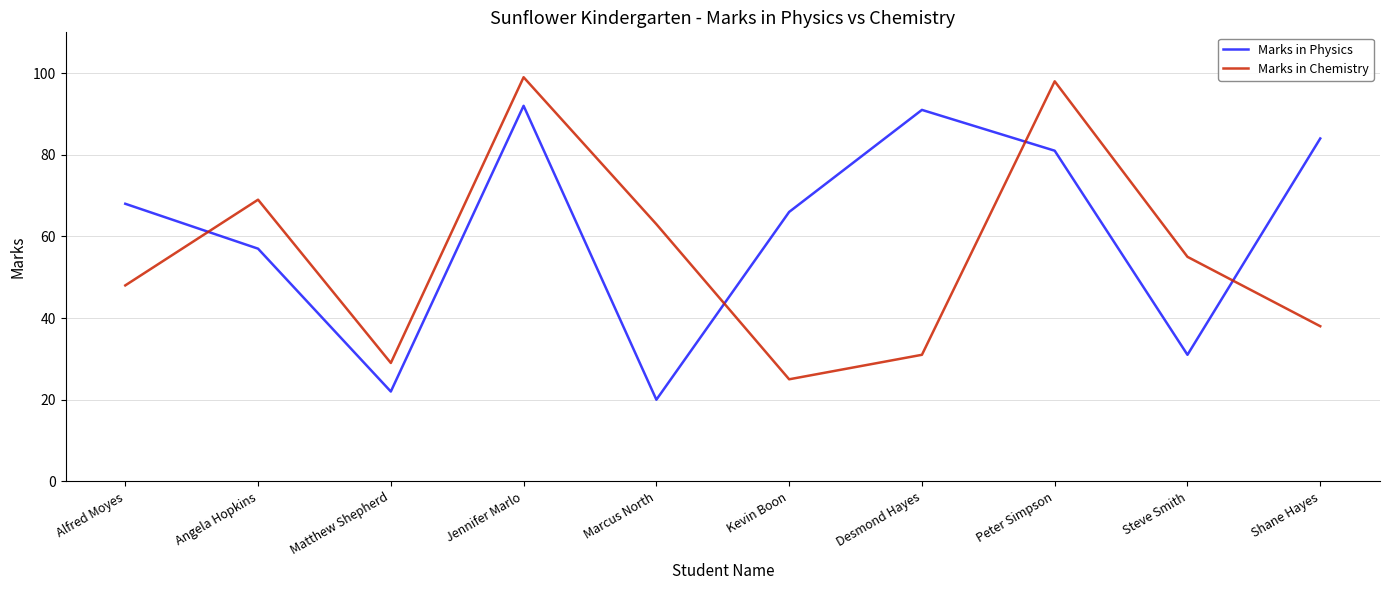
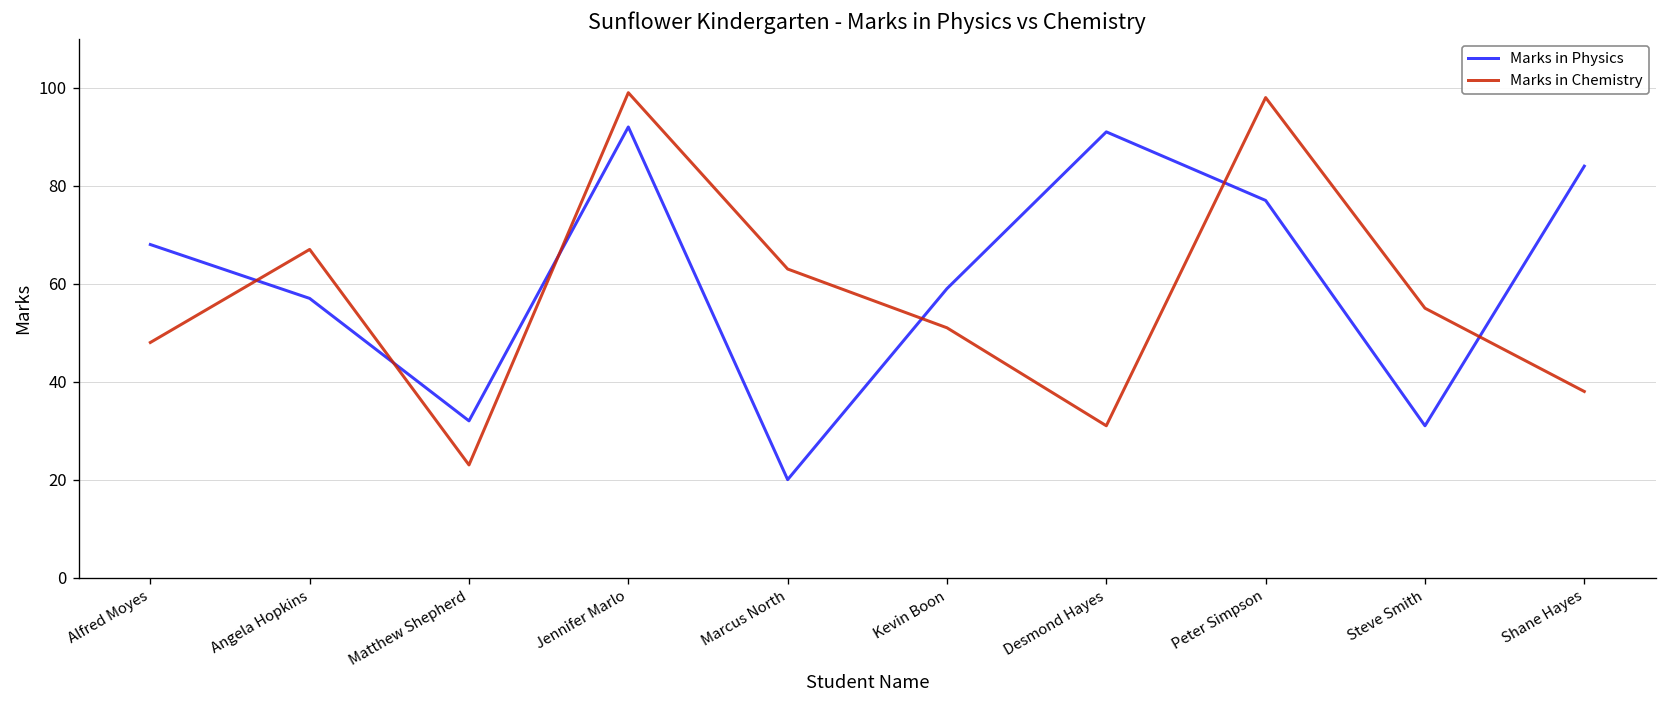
Marks in Chemistry, Angela Hopkins: 69 -> 67
Marks in Physics, Matthew Shepherd: 22 -> 32
Marks in Chemistry, Matthew Shepherd: 29 -> 23
Marks in Physics, Kevin Boon: 66 -> 59
Marks in Chemistry, Kevin Boon: 25 -> 51
Marks in Physics, Peter Simpson: 81 -> 77
